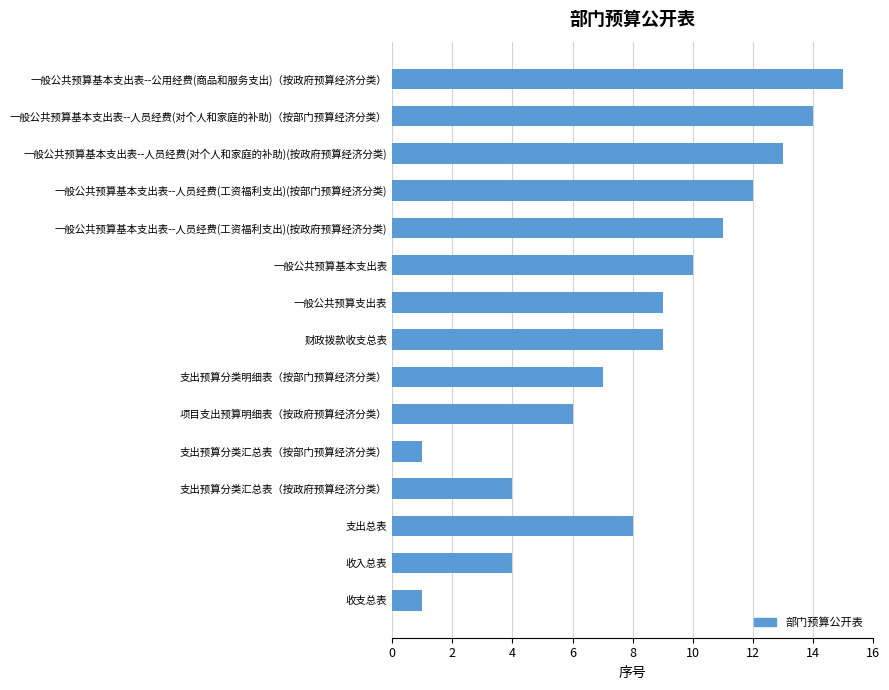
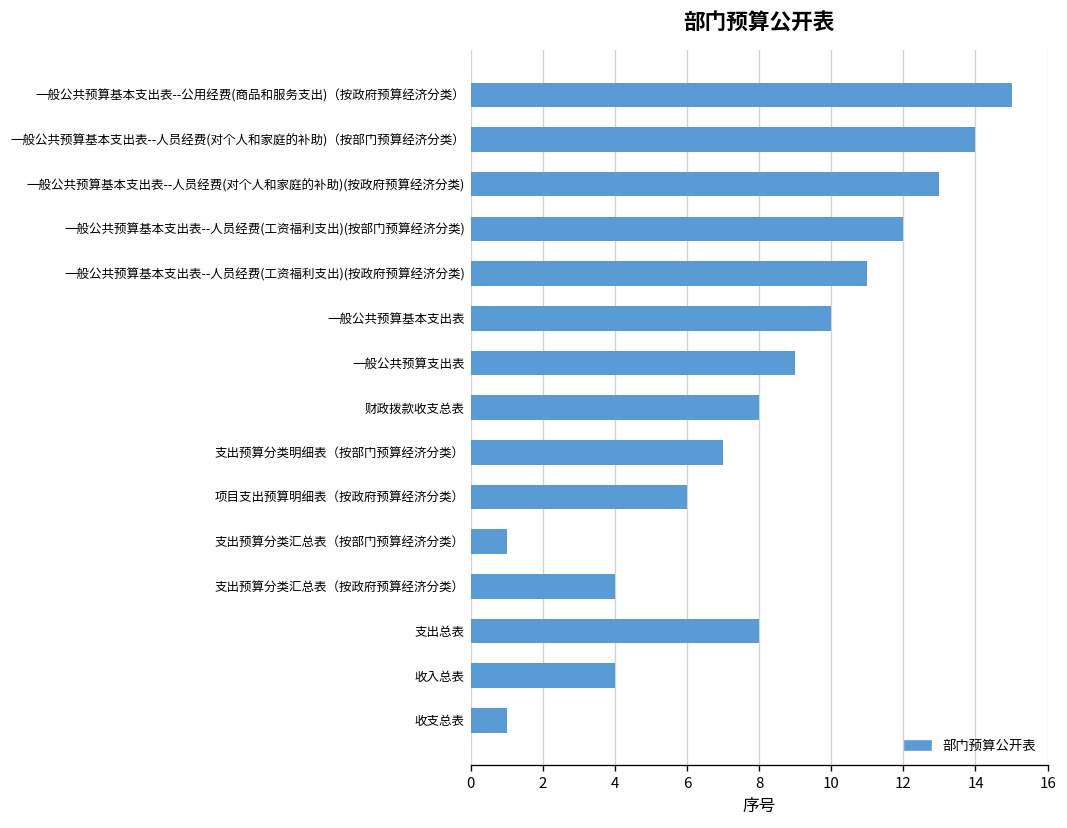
财政拨款收支总表: 9 -> 8
